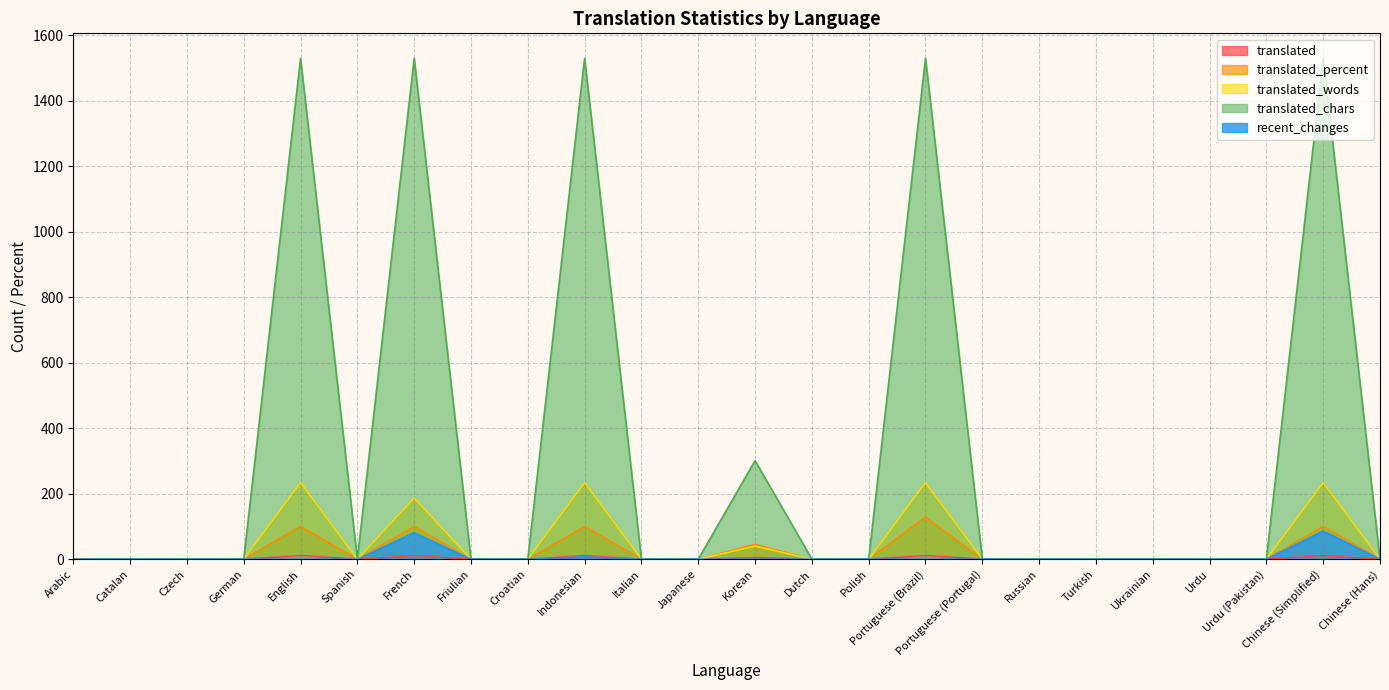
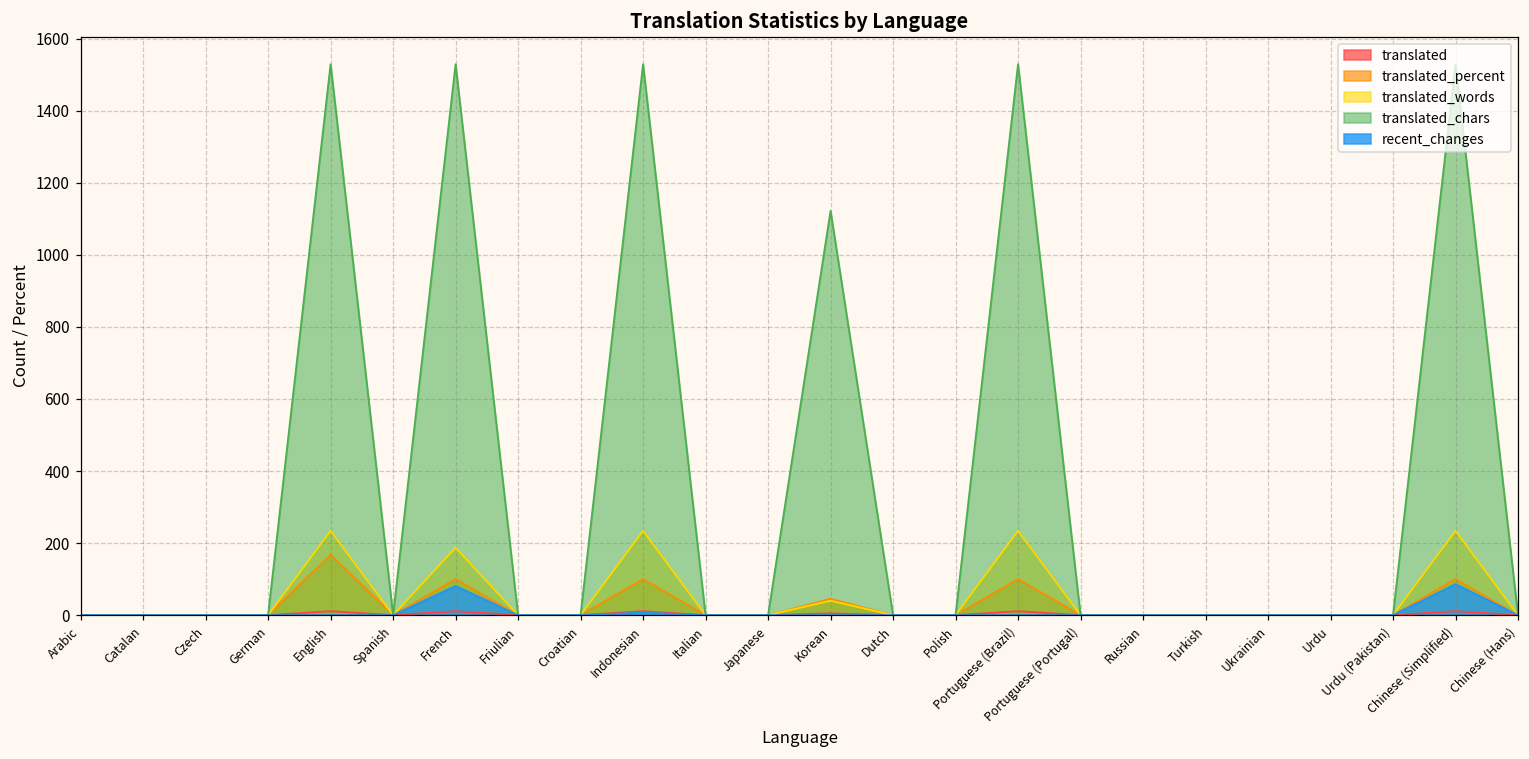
translated_percent, English: 100 -> 170
translated_chars, Korean: 300 -> 1120
translated_percent, Portuguese (Brazil): 130 -> 100
